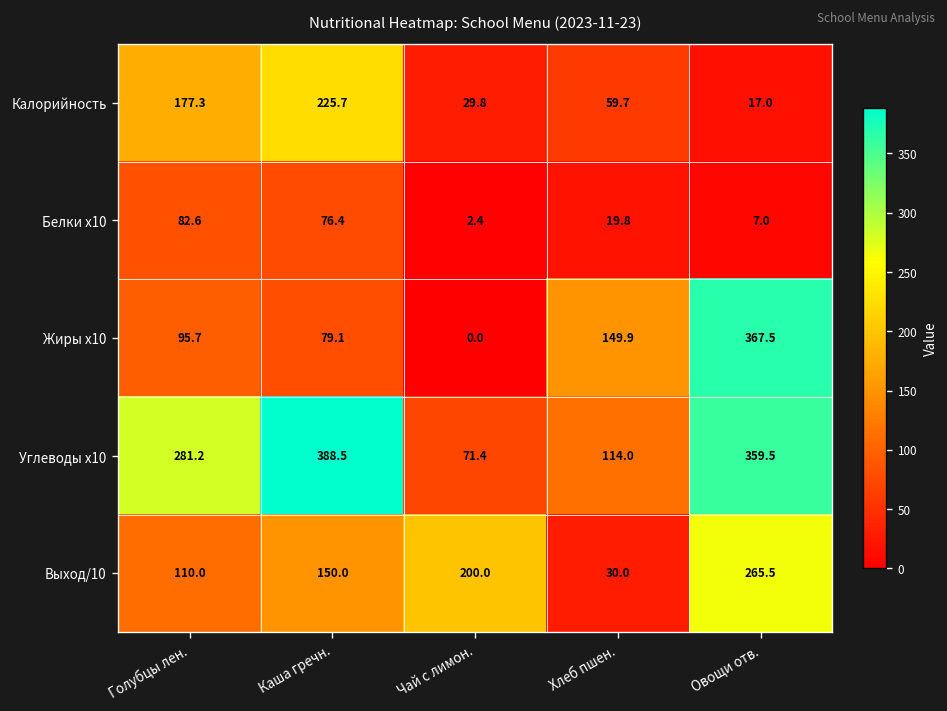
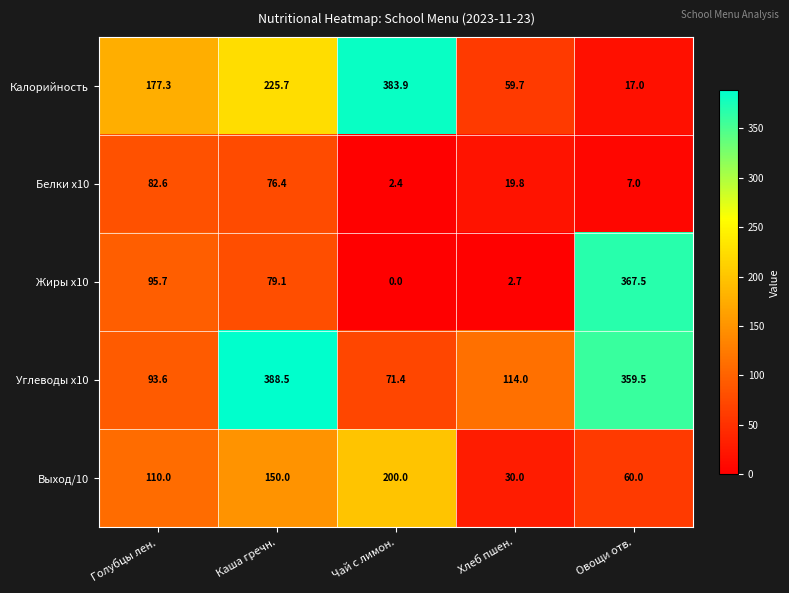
Калорийность, Чай с лимон.: 29.8 -> 383.9
Жиры x10, Хлеб пшен.: 149.9 -> 2.7
Углеводы x10, Голубцы лен.: 281.2 -> 93.6
Выход/10, Овощи отв.: 265.5 -> 60.0
